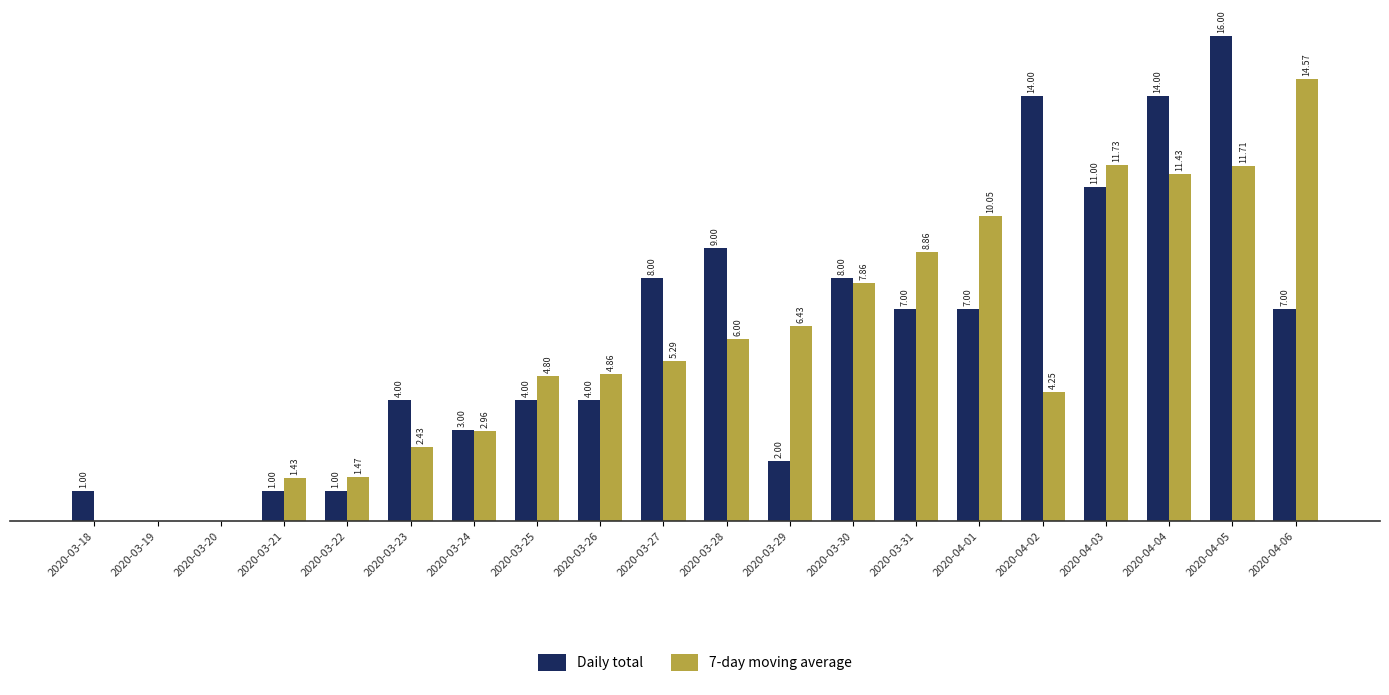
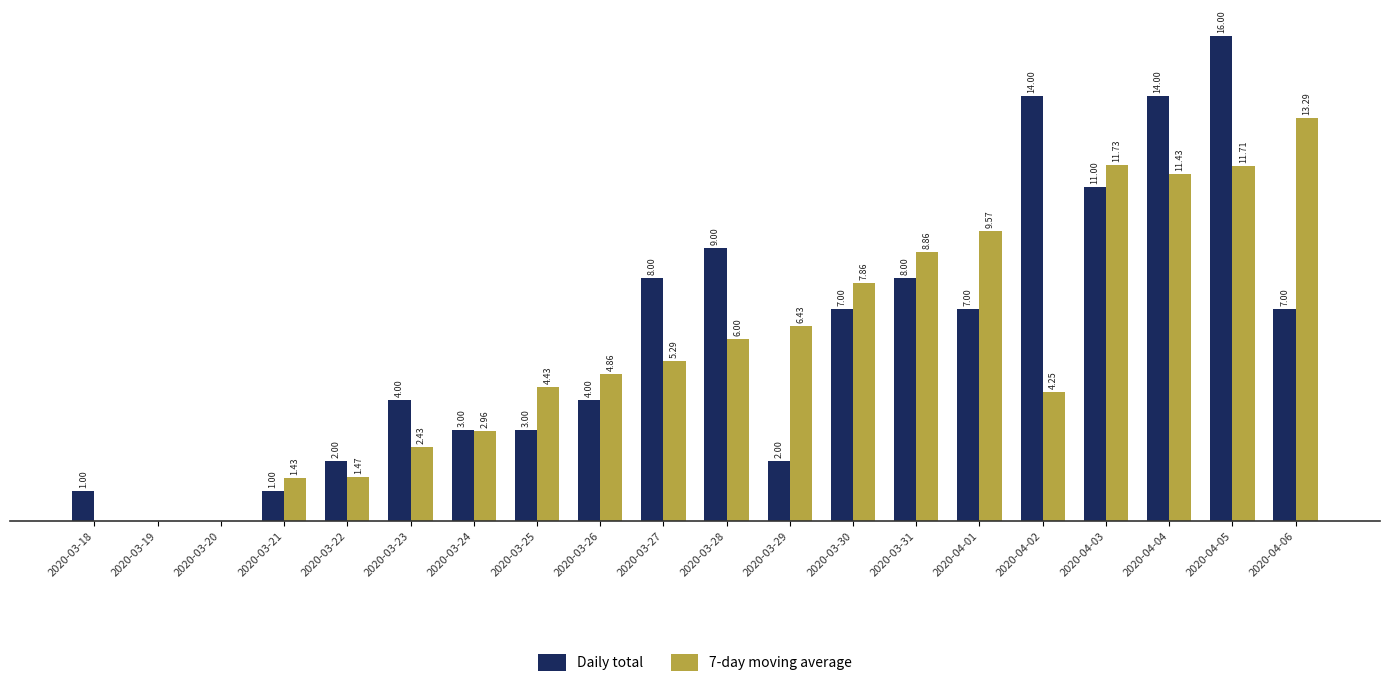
Daily total, 2020-03-22: 1.00 -> 2.00
Daily total, 2020-03-25: 4.00 -> 3.00
7-day moving average, 2020-03-25: 4.80 -> 4.43
Daily total, 2020-03-30: 8.00 -> 7.00
Daily total, 2020-03-31: 7.00 -> 8.00
7-day moving average, 2020-04-01: 10.05 -> 9.57
7-day moving average, 2020-04-06: 14.57 -> 13.29
